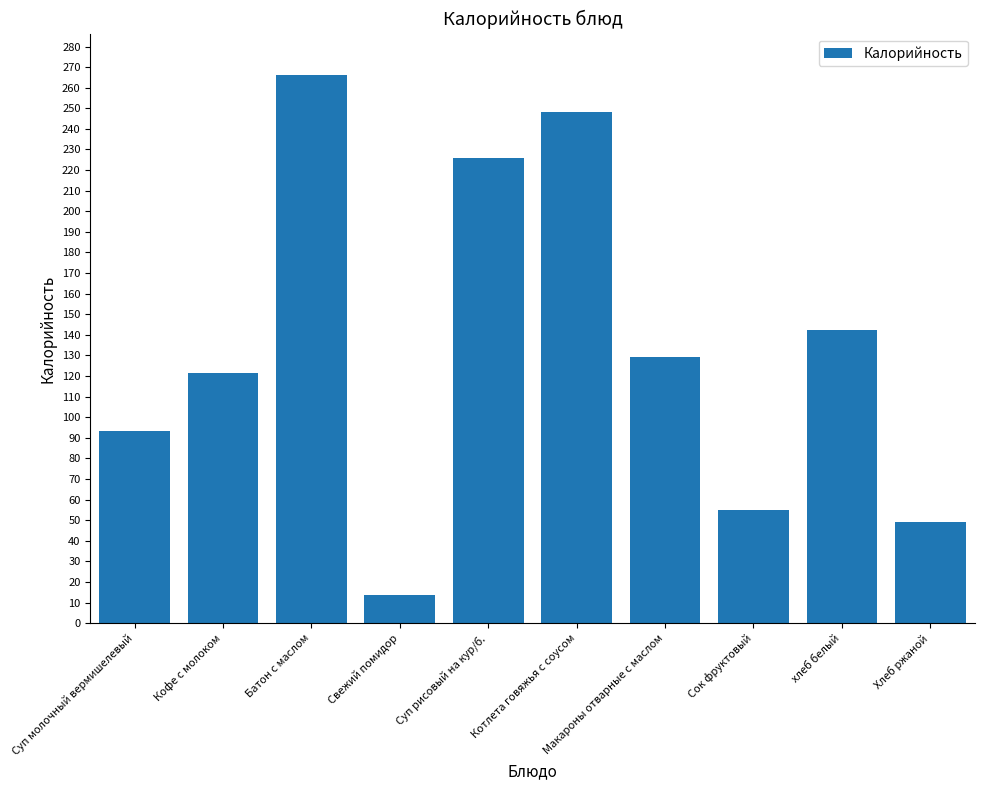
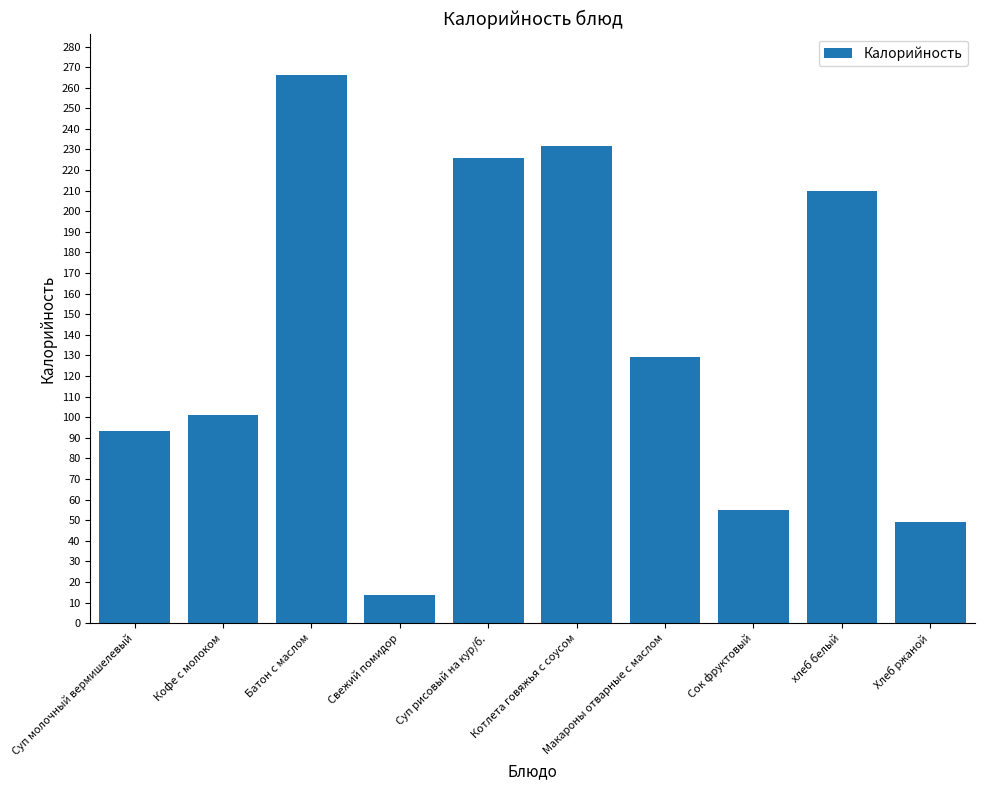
Кофе с молоком: 122 -> 101
Котлета говяжья с соусом: 248 -> 232
хлеб белый: 143 -> 210
